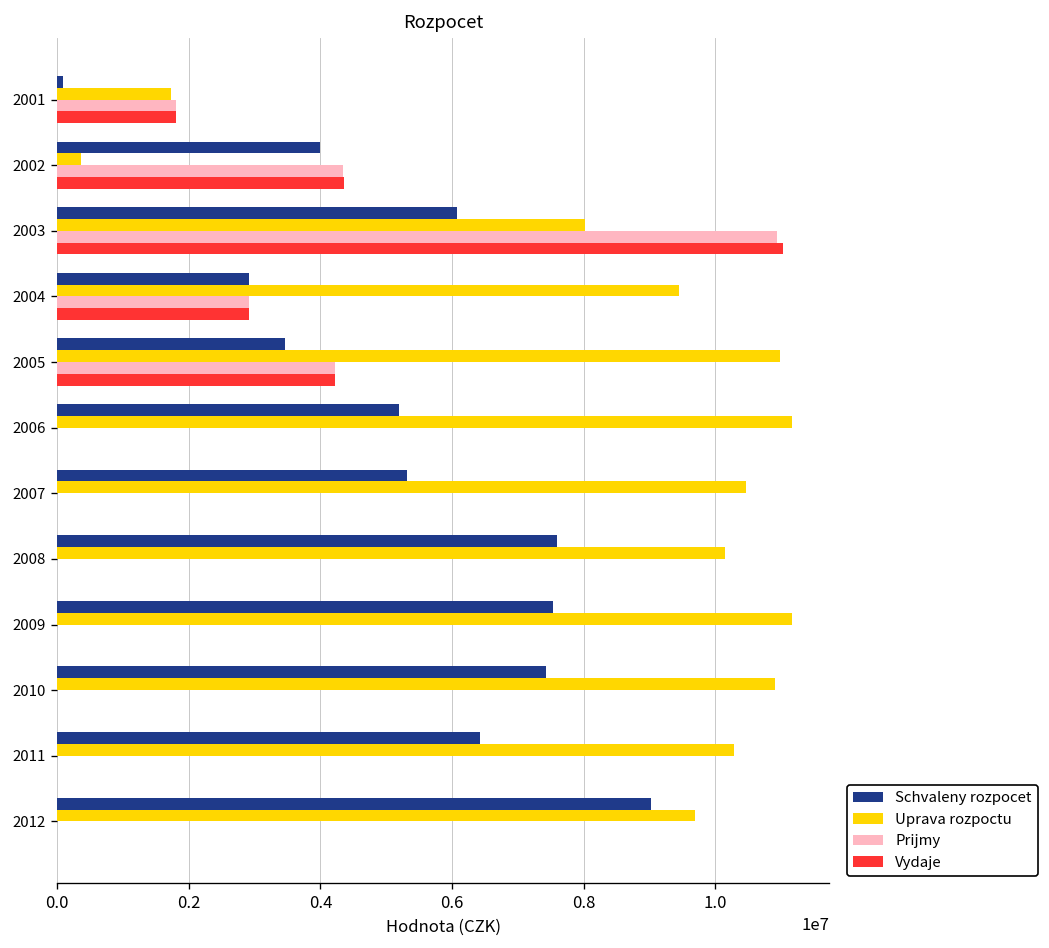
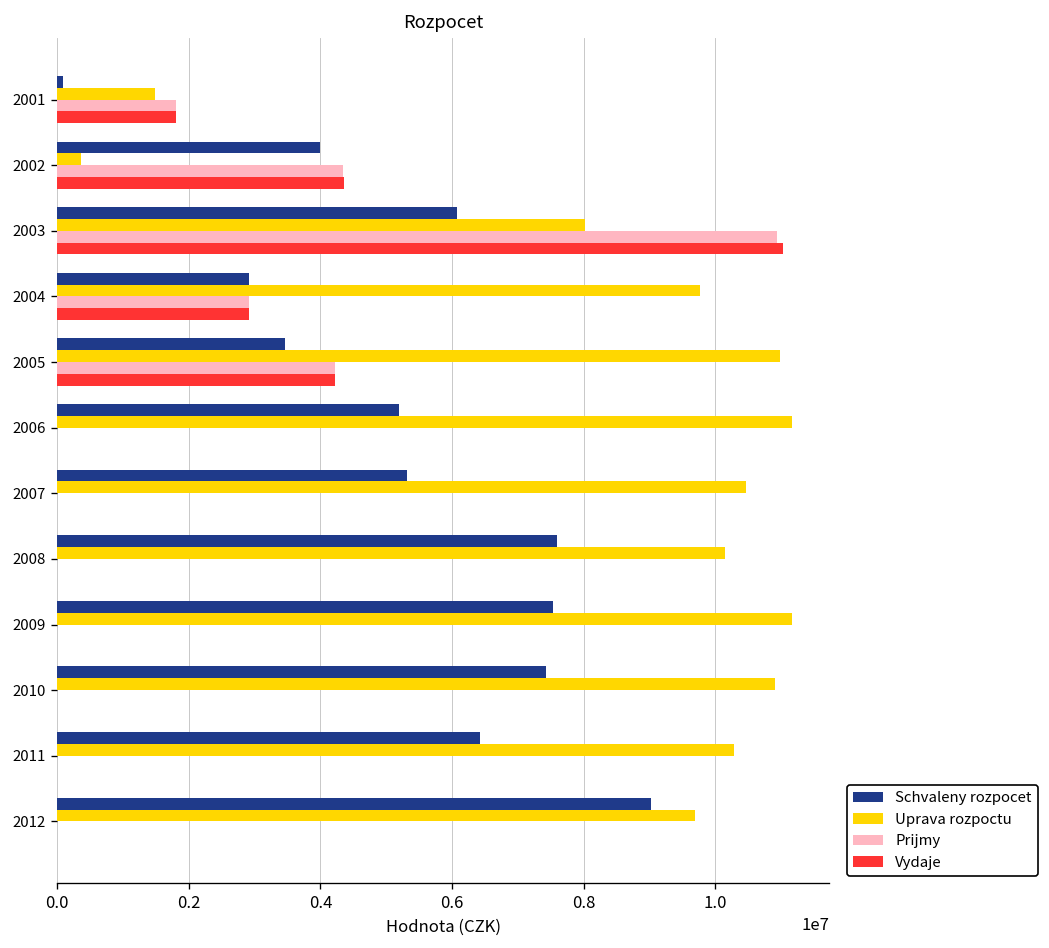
Uprava rozpoctu, 2001: 1700000 -> 1500000
Uprava rozpoctu, 2004: 9500000 -> 9800000
